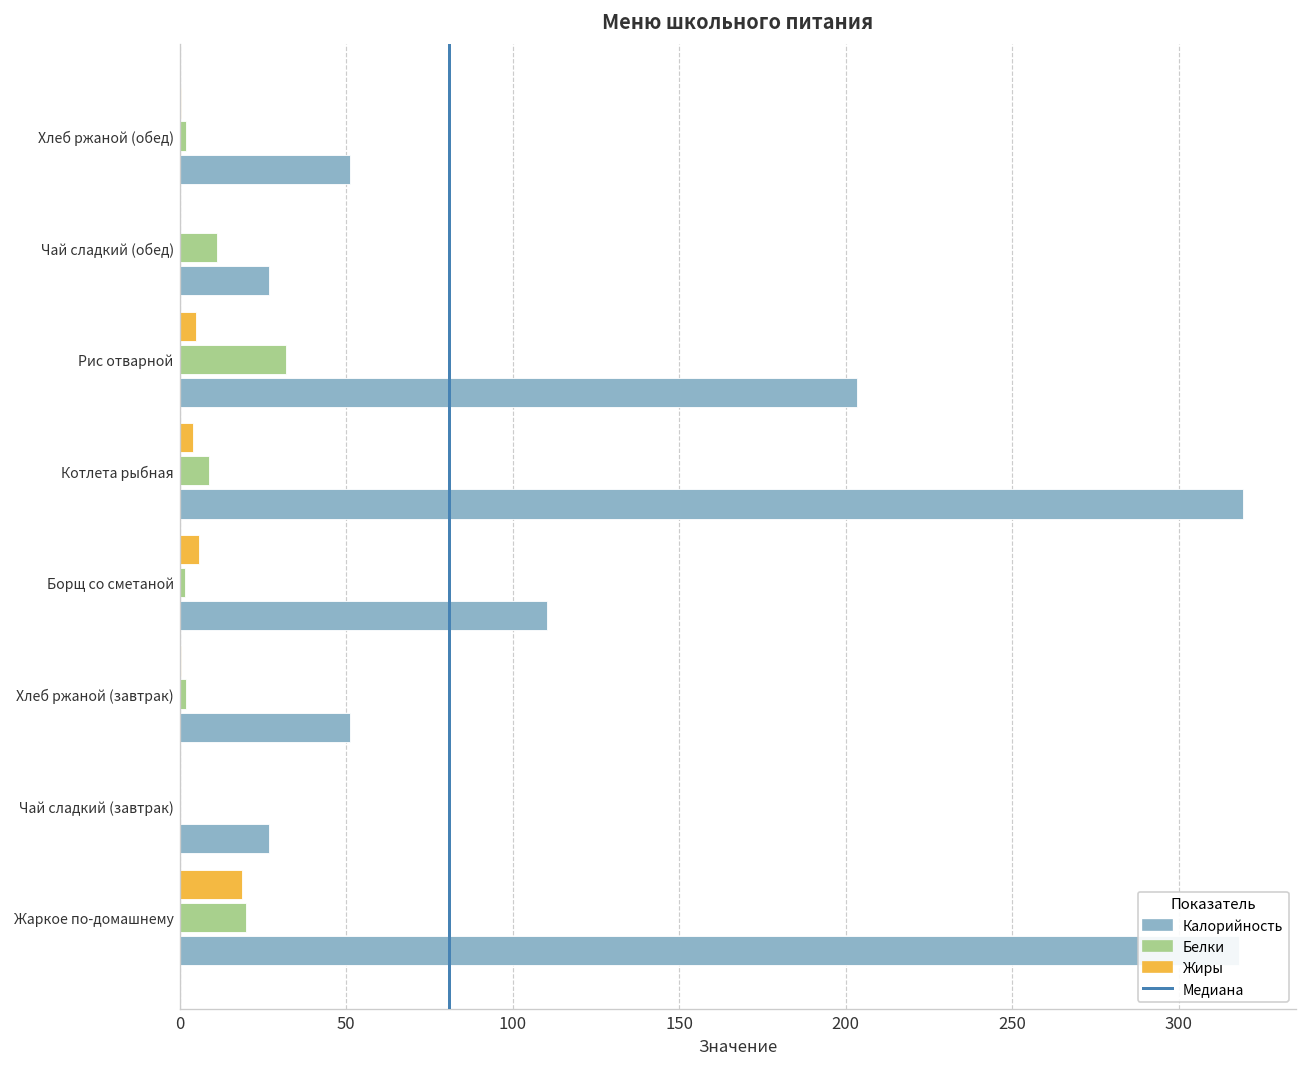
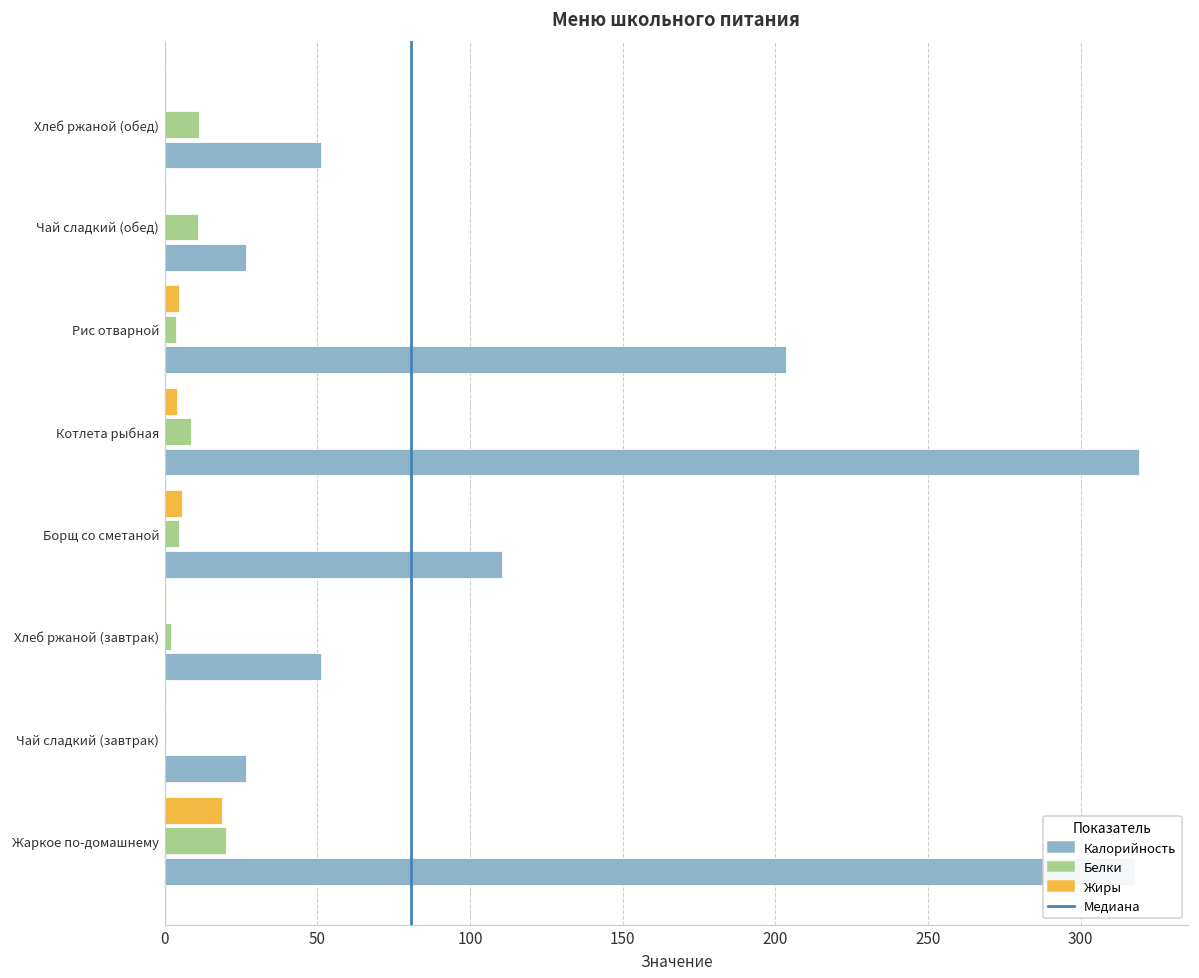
Хлеб ржаной (обед): 2 -> 11
Рис отварной: 32 -> 4
Борщ со сметаной: 2 -> 5
